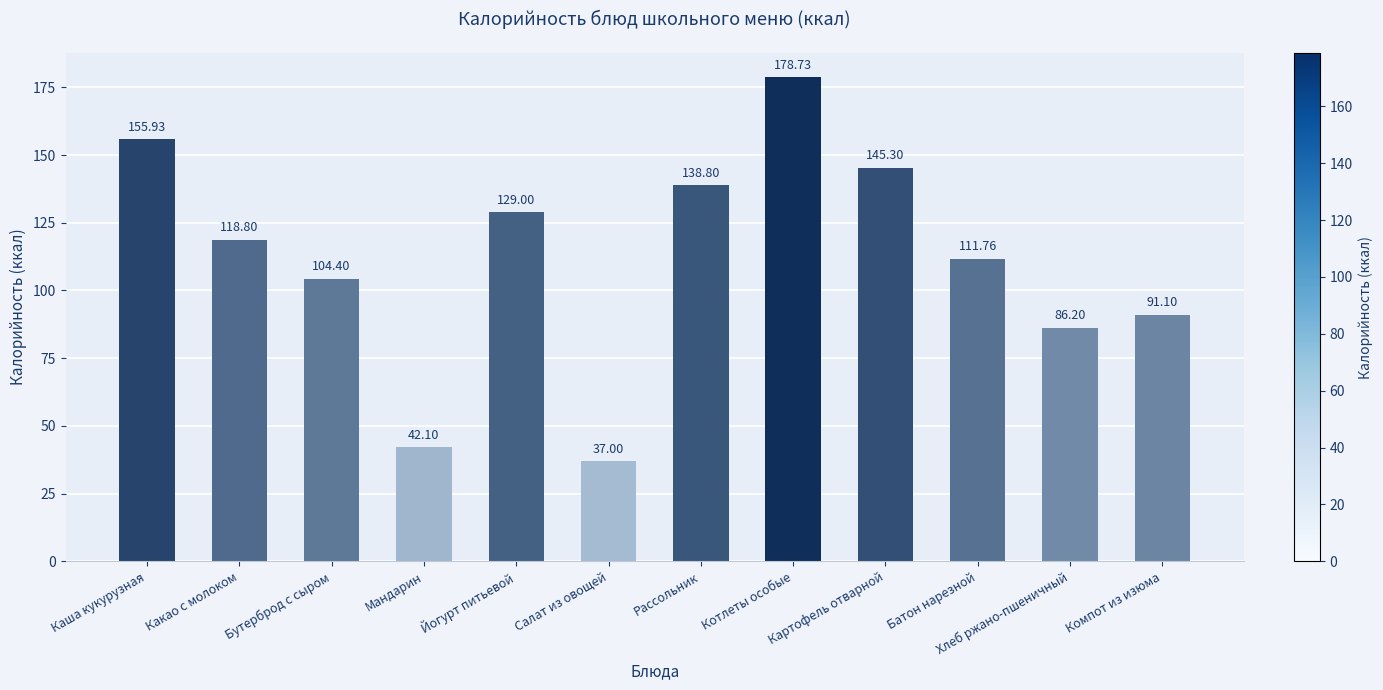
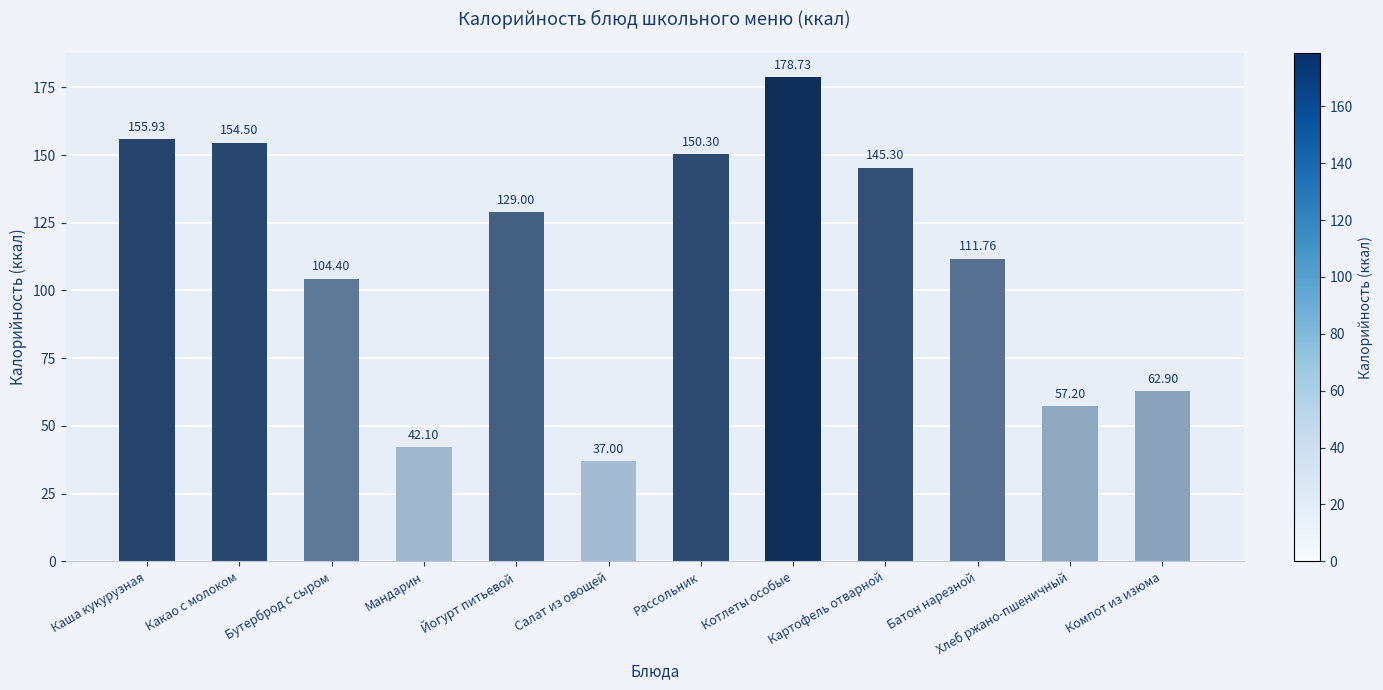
Какао с молоком: 118.80 -> 154.50
Рассольник: 138.80 -> 150.30
Хлеб ржано-пшеничный: 86.20 -> 57.20
Компот из изюма: 91.10 -> 62.90
